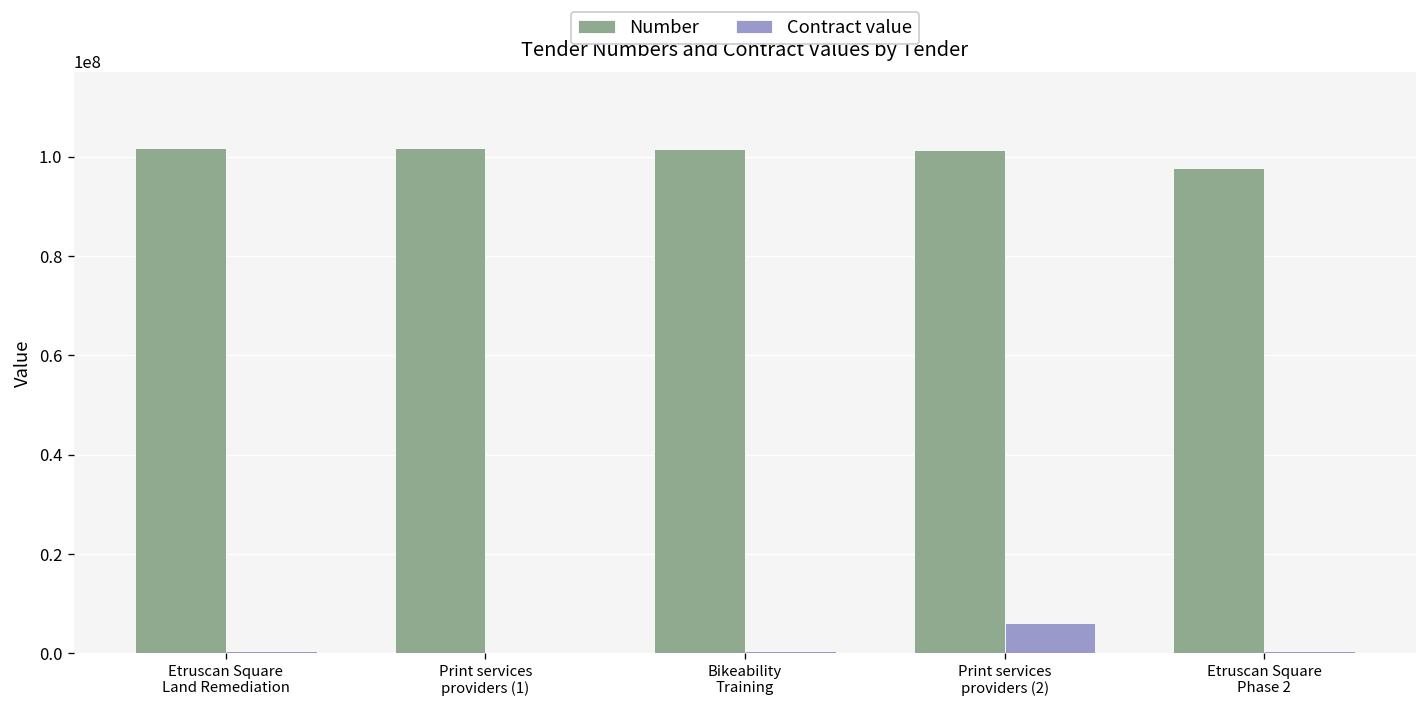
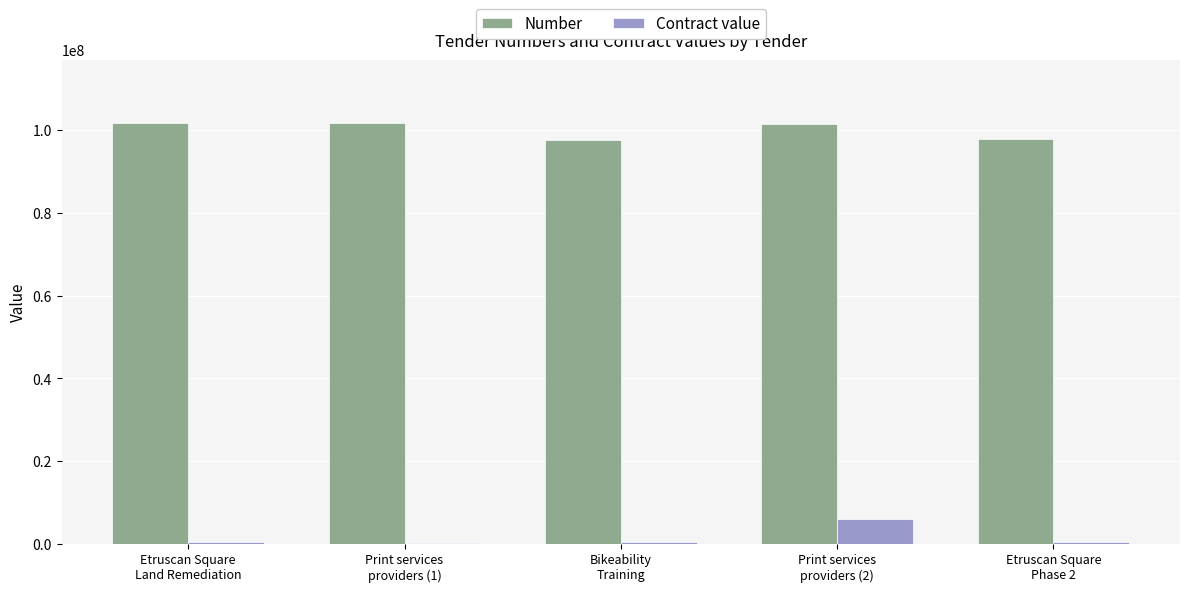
Number, Bikeability Training: 101000000 -> 98000000
